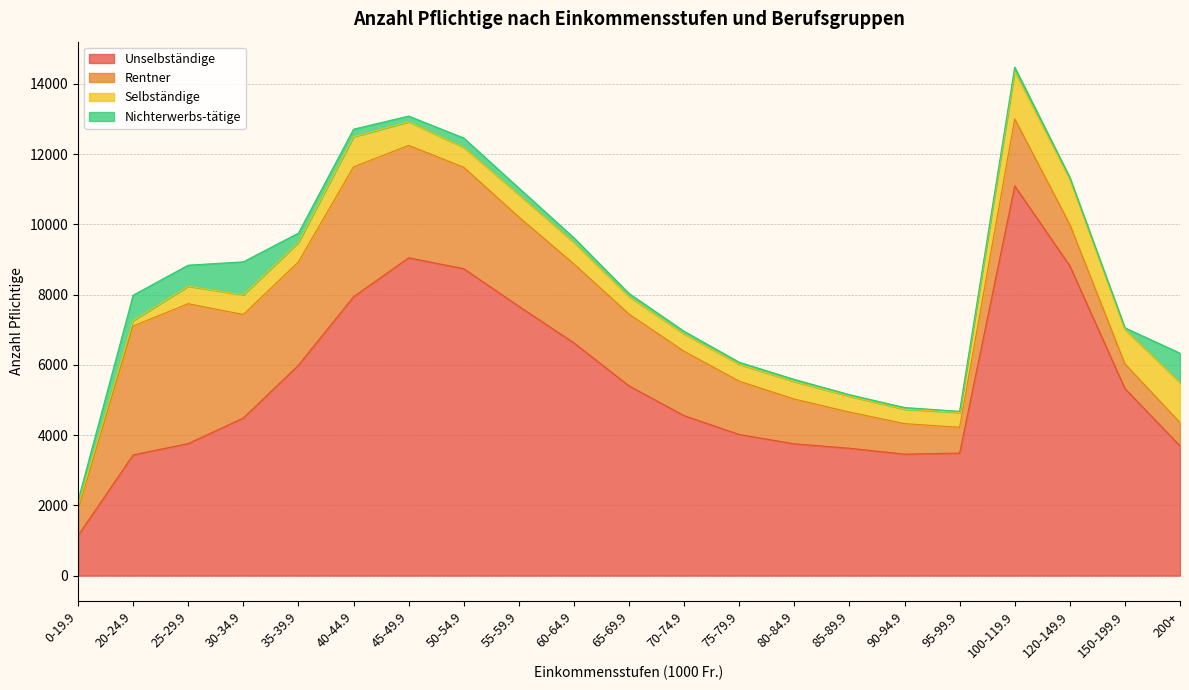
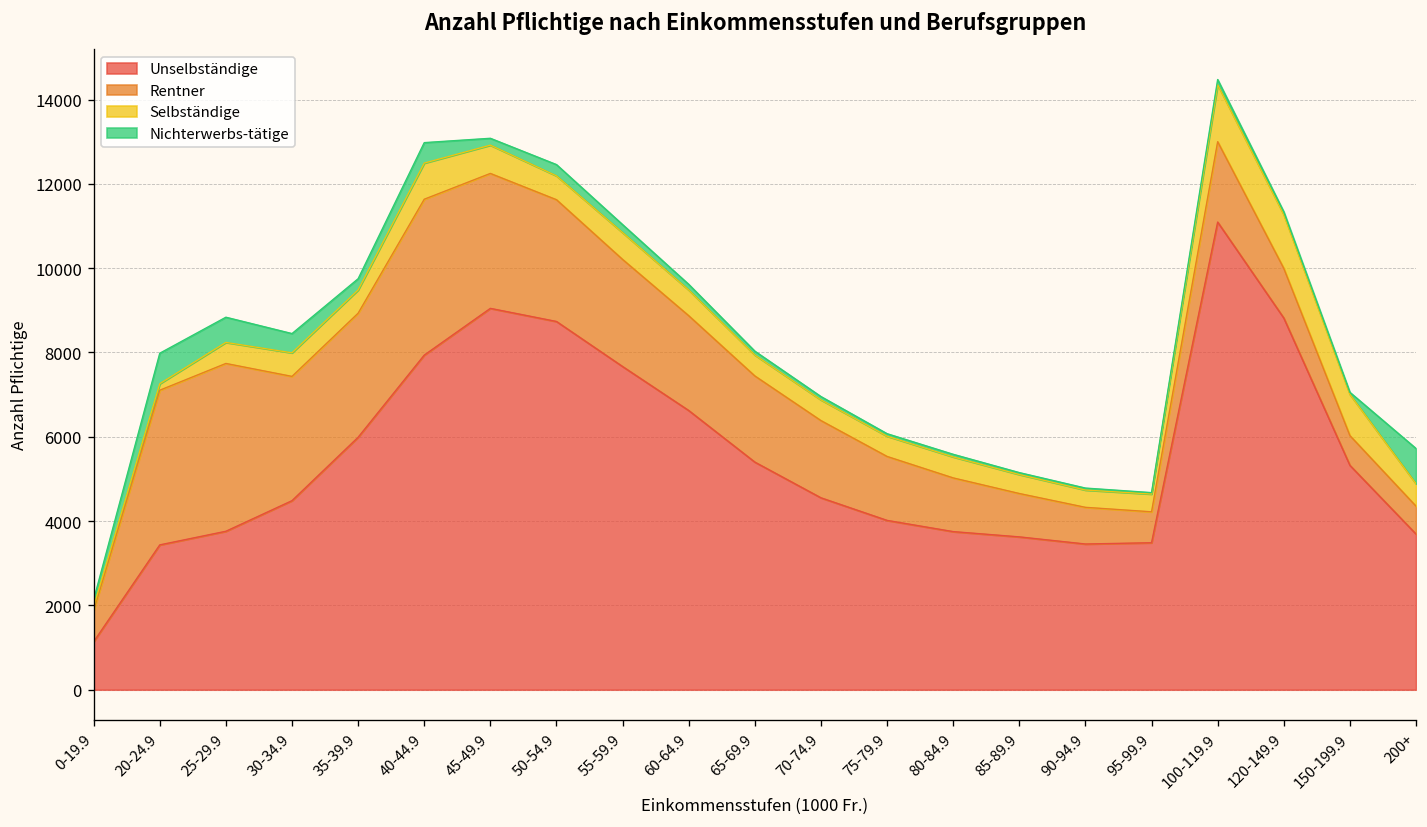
Nichterwerbs-tätige, 30-34.9: 900 -> 500
Nichterwerbs-tätige, 40-44.9: 200 -> 500
Selbständige, 200+: 1100 -> 500
